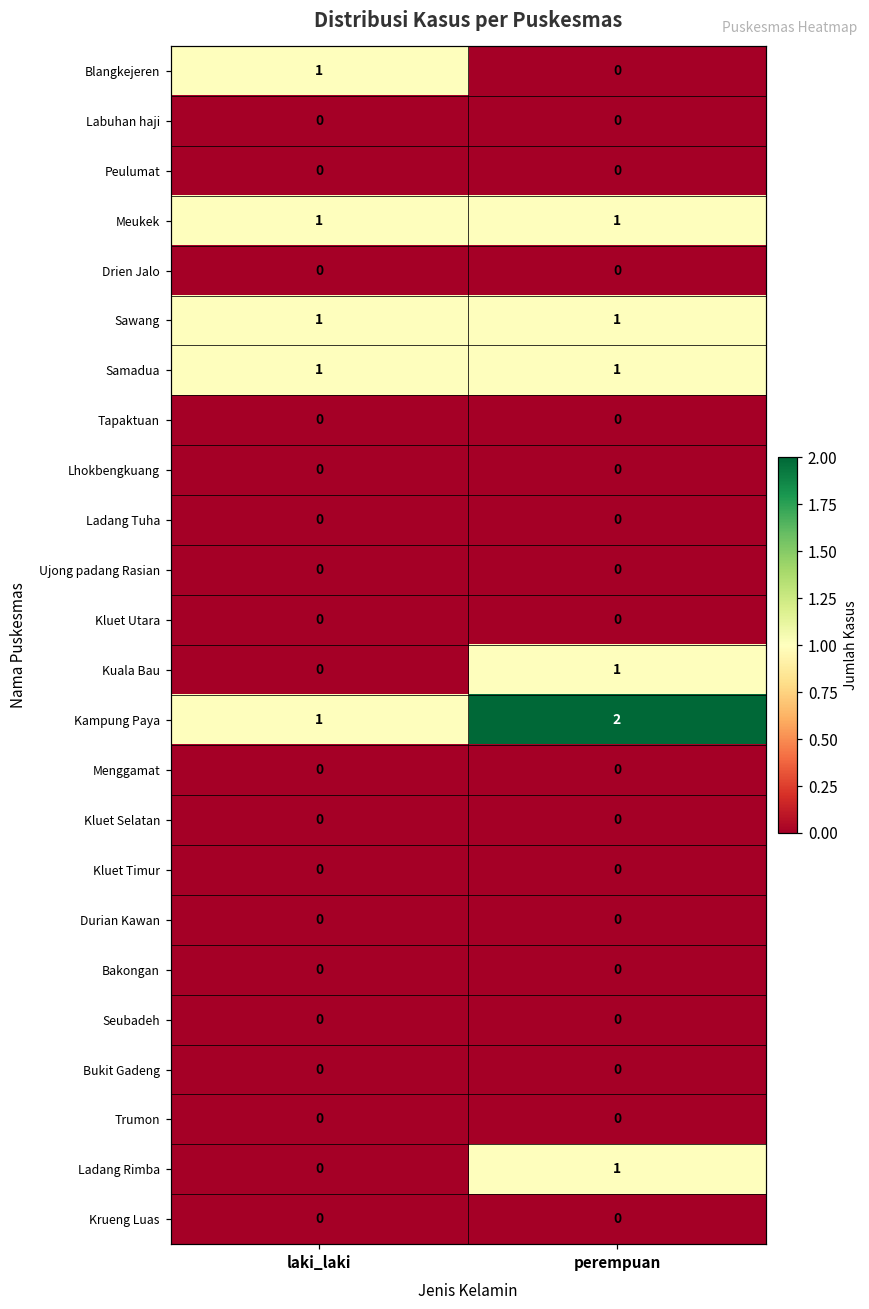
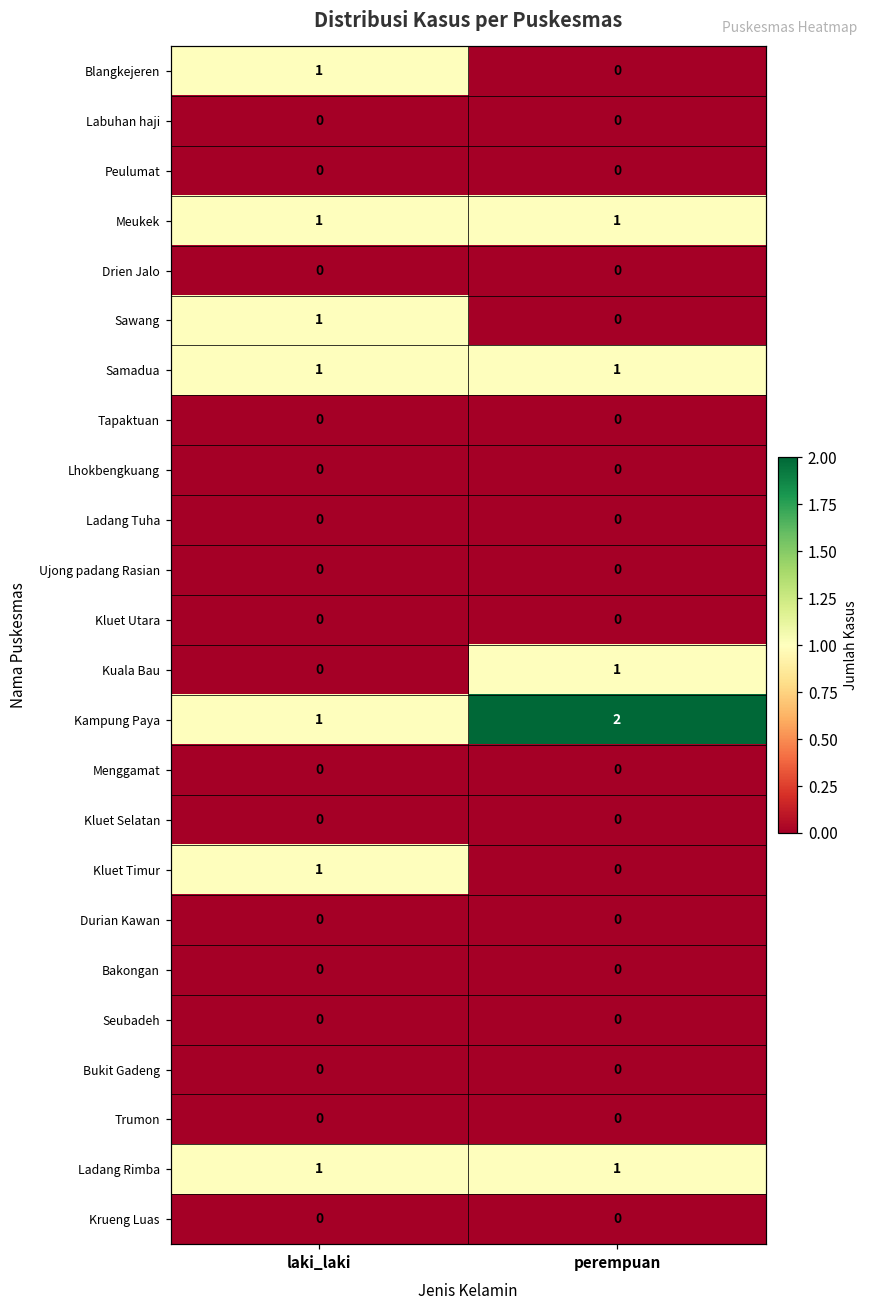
Sawang, perempuan: 1 -> 0
Kluet Timur, laki_laki: 0 -> 1
Ladang Rimba, laki_laki: 0 -> 1
